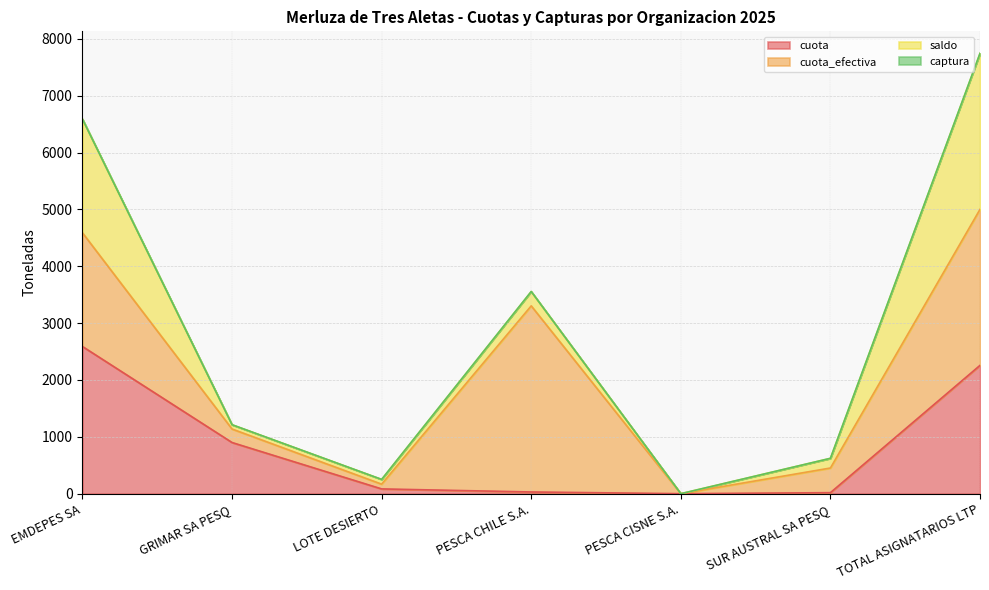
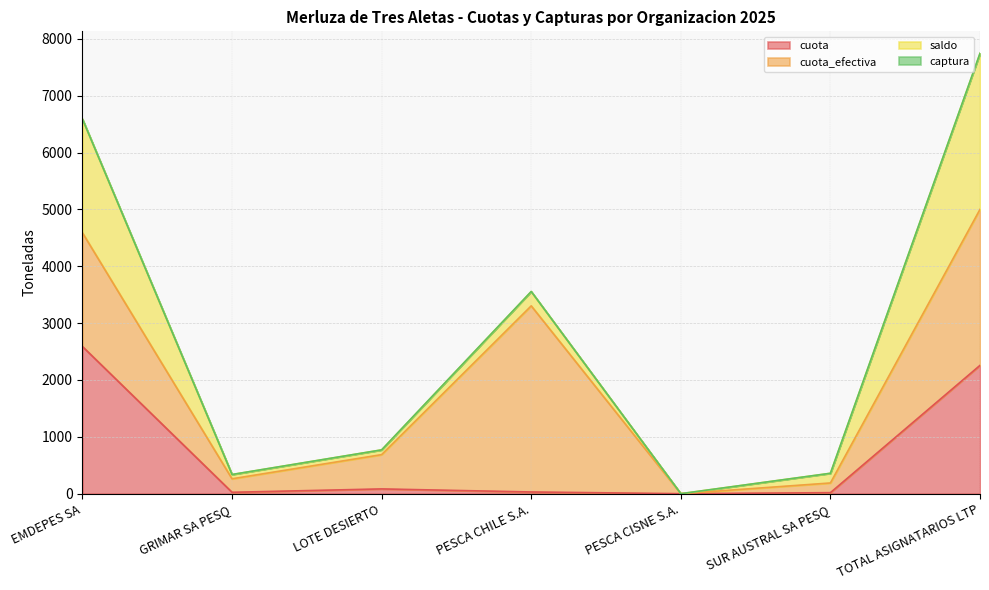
cuota, GRIMAR SA PESQ: 900 -> 0
cuota_efectiva, LOTE DESIERTO: 100 -> 600
cuota_efectiva, SUR AUSTRAL SA PESQ: 400 -> 200
